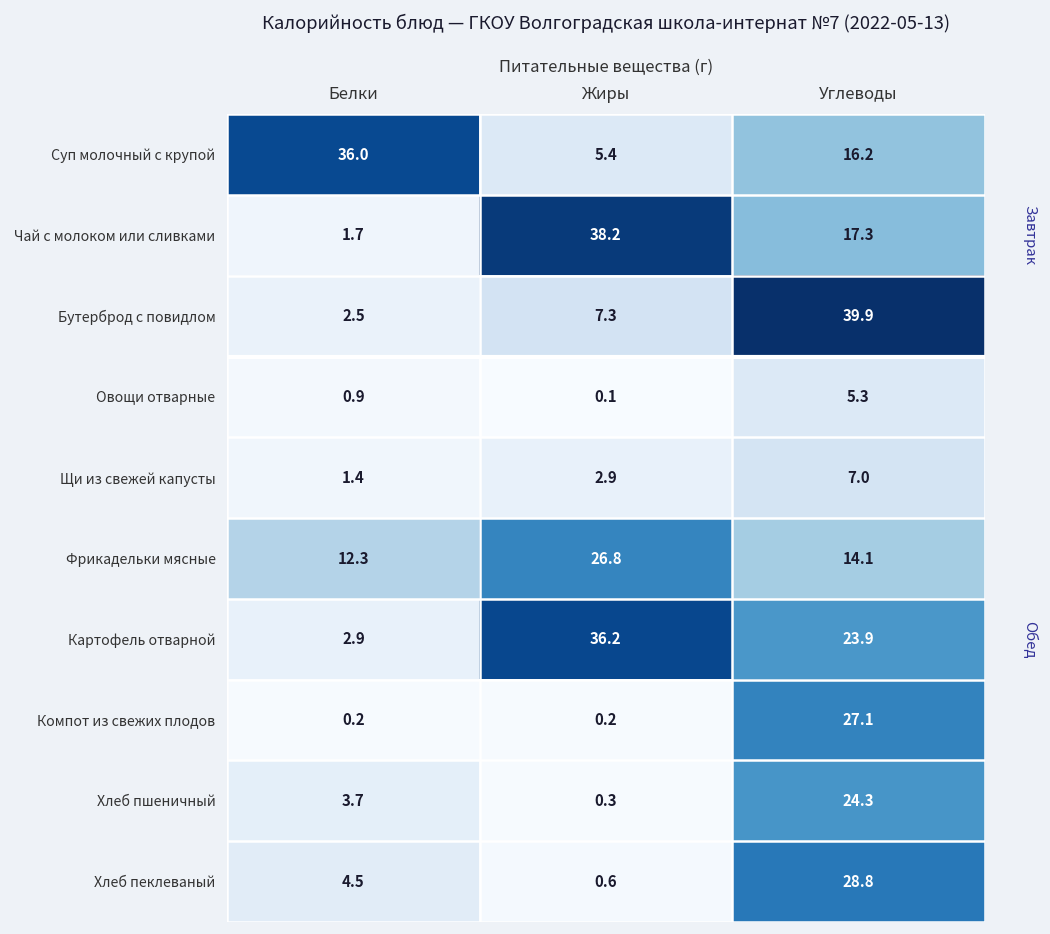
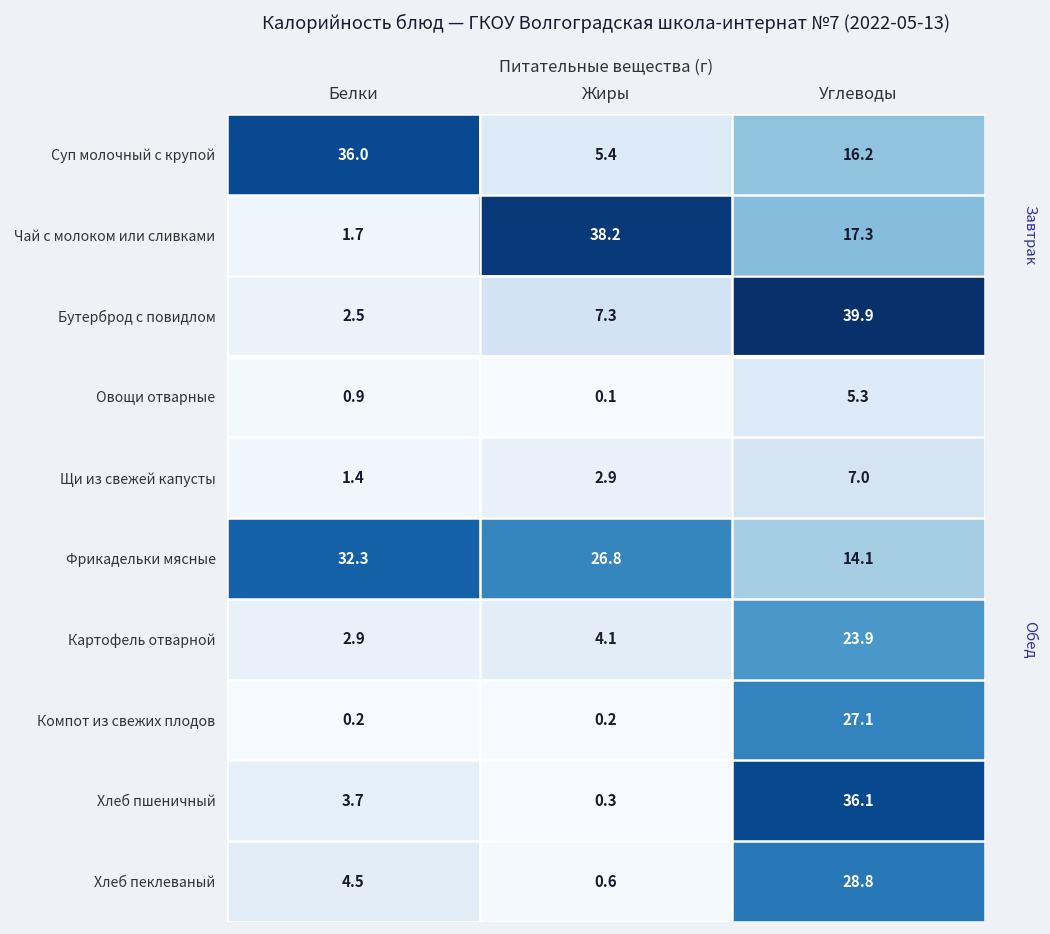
Фрикадельки мясные, Белки: 12.3 -> 32.3
Картофель отварной, Жиры: 36.2 -> 4.1
Хлеб пшеничный, Углеводы: 24.3 -> 36.1
